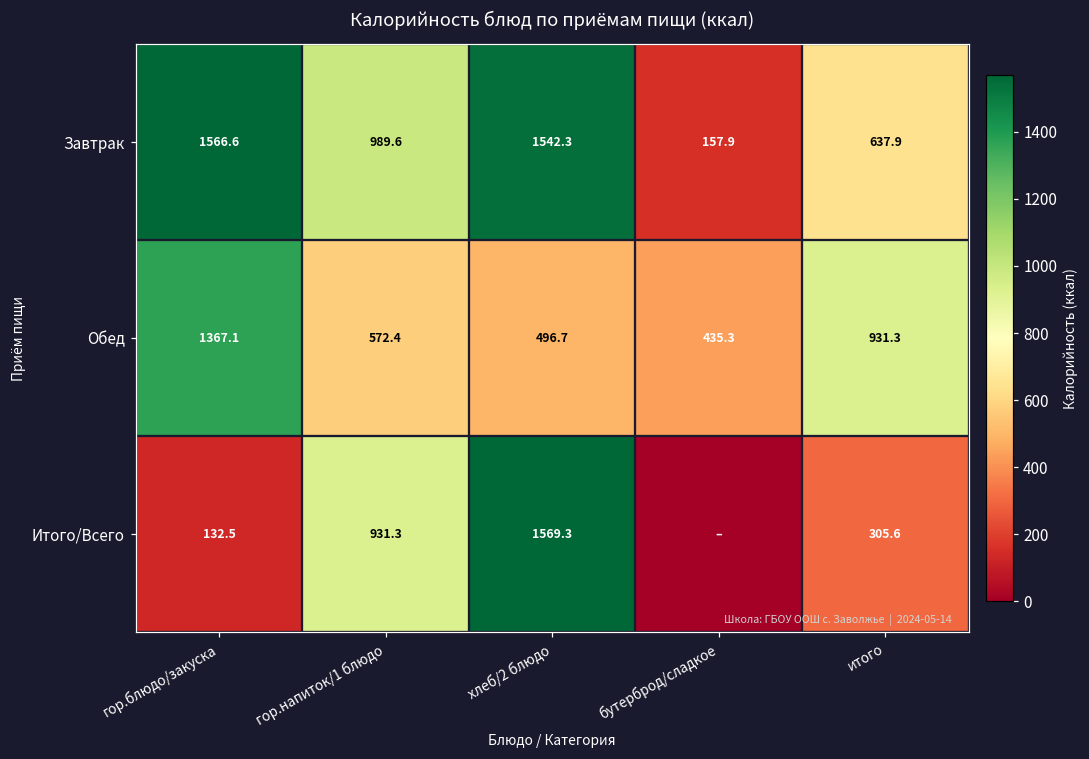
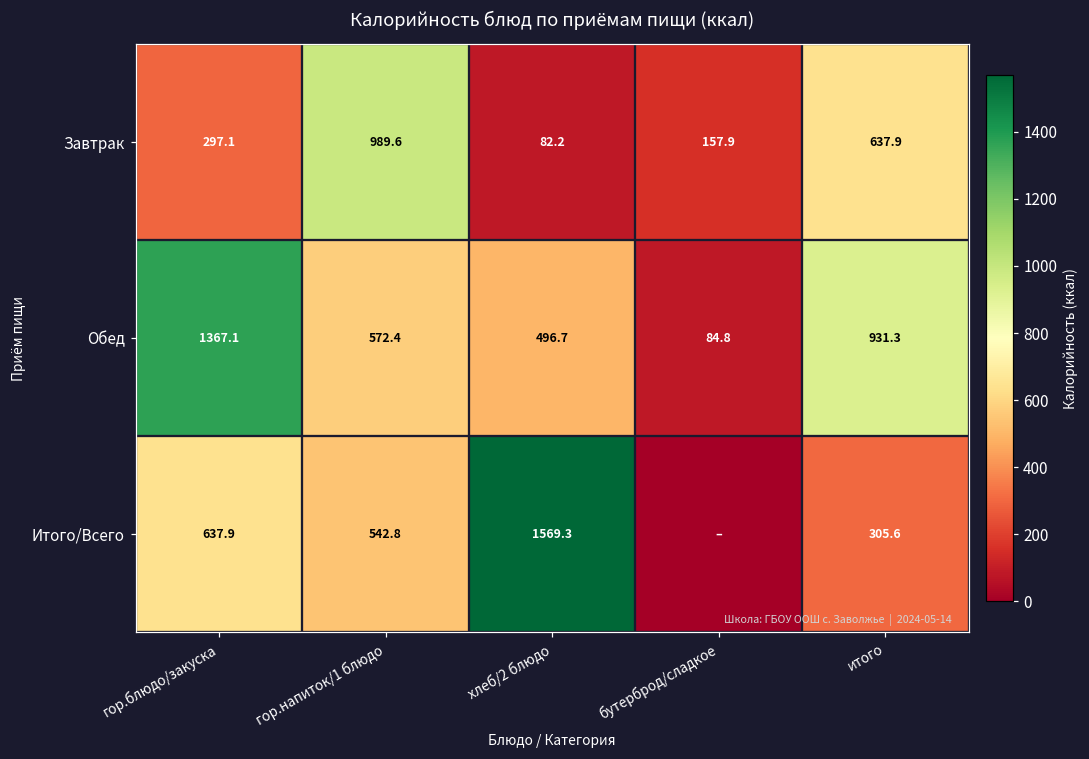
Завтрак, гор.блюдо/закуска: 1566.6 -> 297.1
Завтрак, хлеб/2 блюдо: 1542.3 -> 82.2
Обед, бутерброд/сладкое: 435.3 -> 84.8
Итого/Всего, гор.блюдо/закуска: 132.5 -> 637.9
Итого/Всего, гор.напиток/1 блюдо: 931.3 -> 542.8
